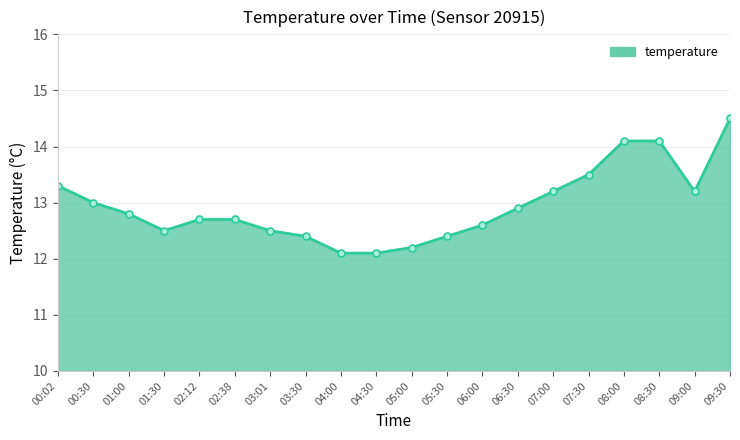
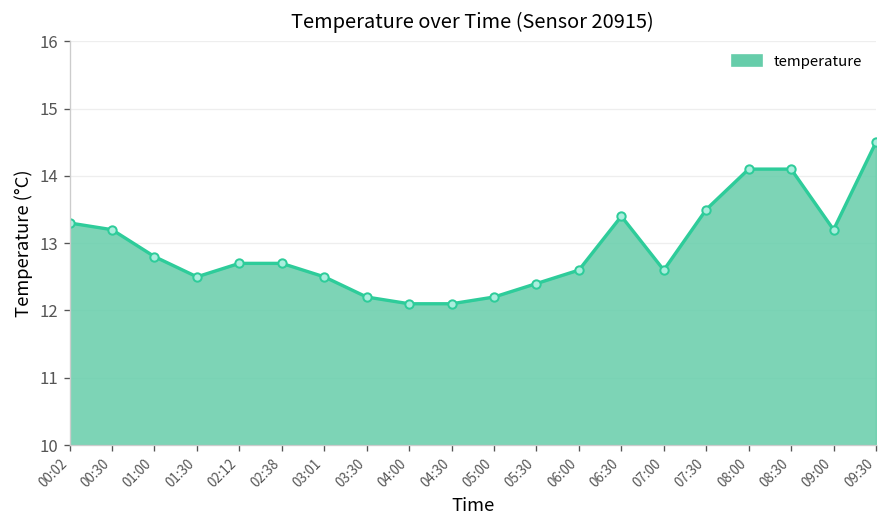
00:30: 13.0 -> 13.2
03:30: 12.4 -> 12.2
06:30: 12.9 -> 13.4
07:00: 13.2 -> 12.6
